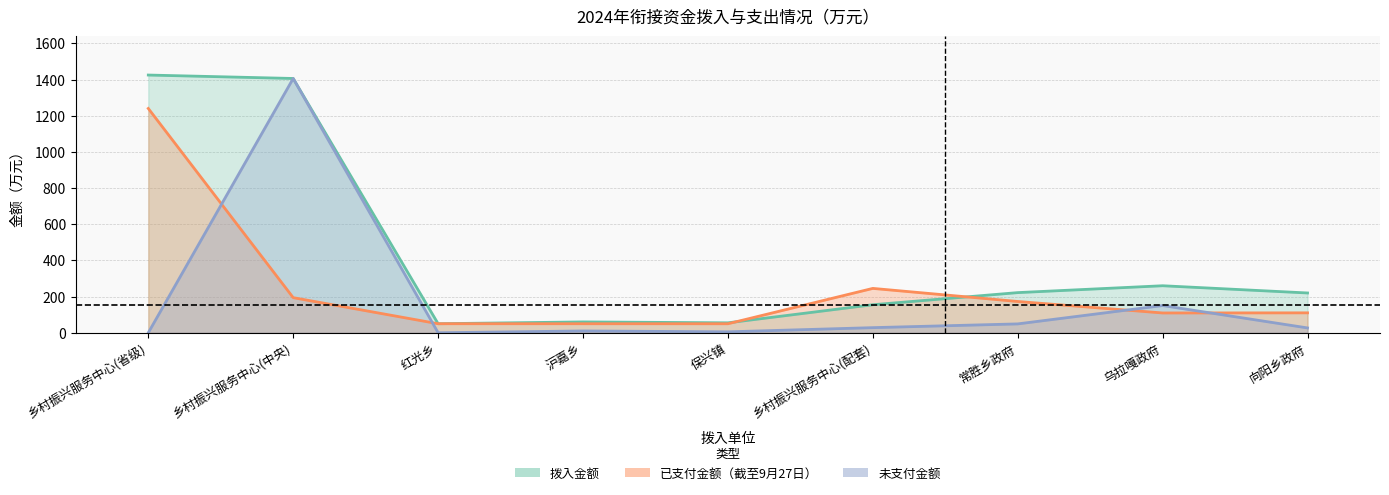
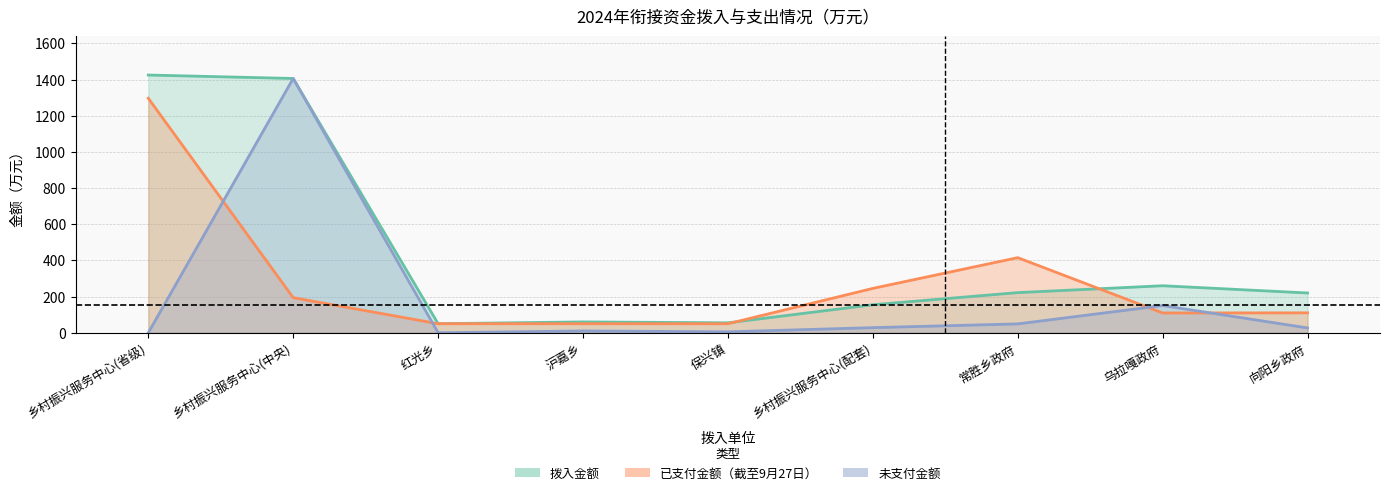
已支付金额（截至9月27日）, 乡村振兴服务中心(省级): 1240 -> 1300
已支付金额（截至9月27日）, 常胜乡政府: 170 -> 420
